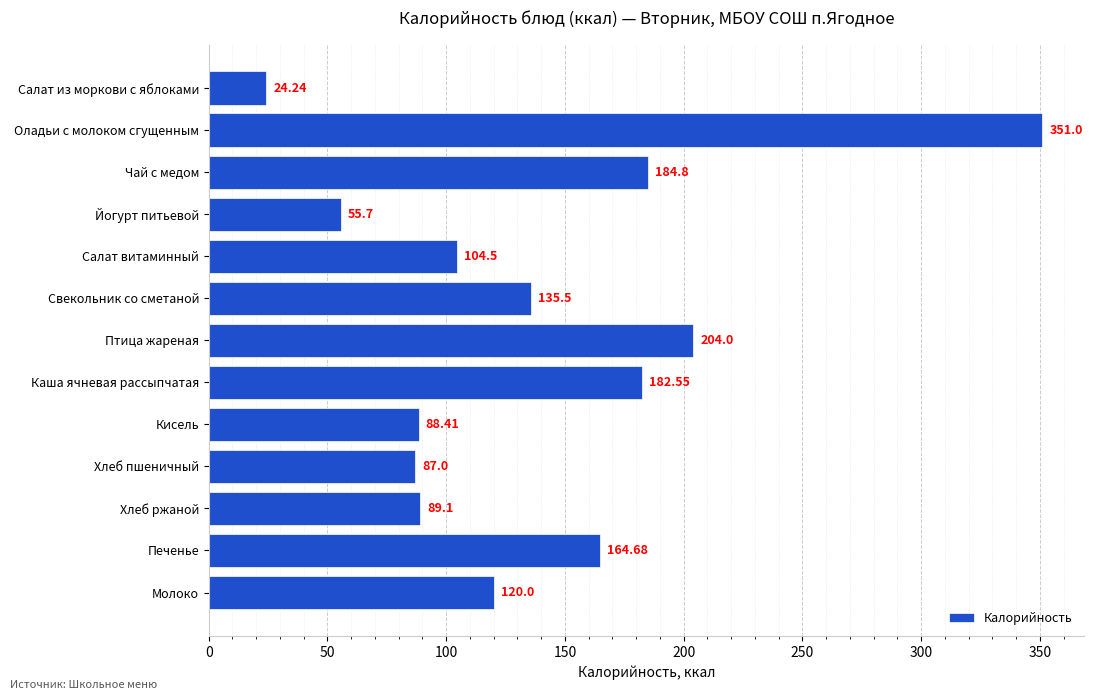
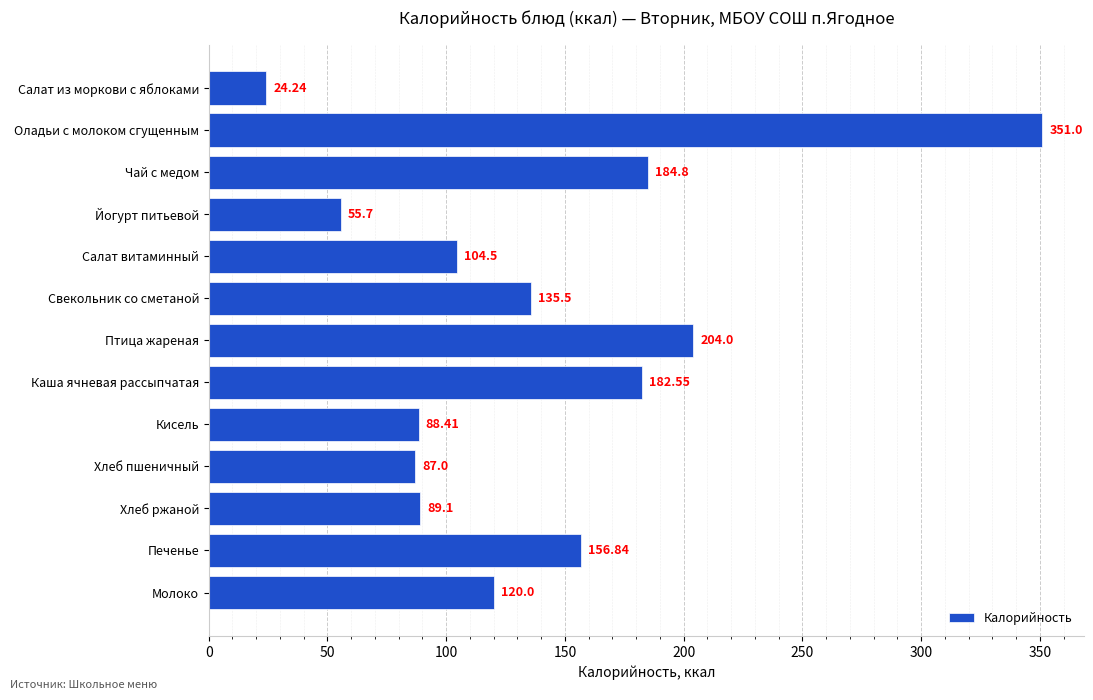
Печенье: 164.68 -> 156.84
